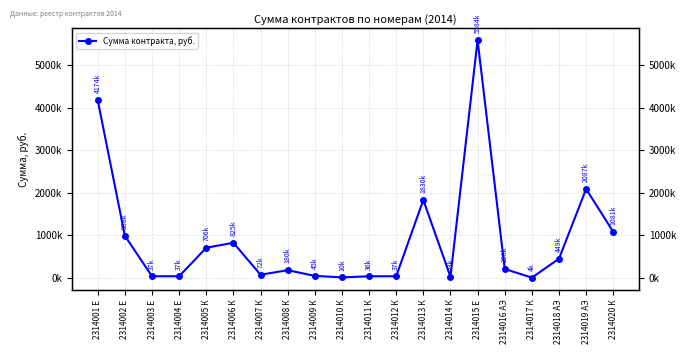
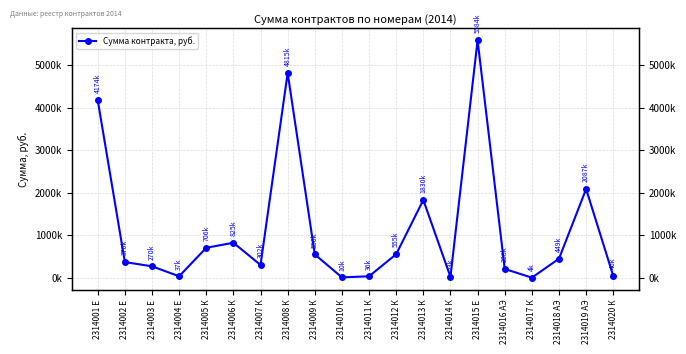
2314002 Е: 988k -> 370k
2314003 Е: 37k -> 270k
2314007 К: 72k -> 302k
2314008 К: 180k -> 4815k
2314009 К: 45k -> 550k
2314012 К: 37k -> 555k
2314020 К: 1081k -> 46k
